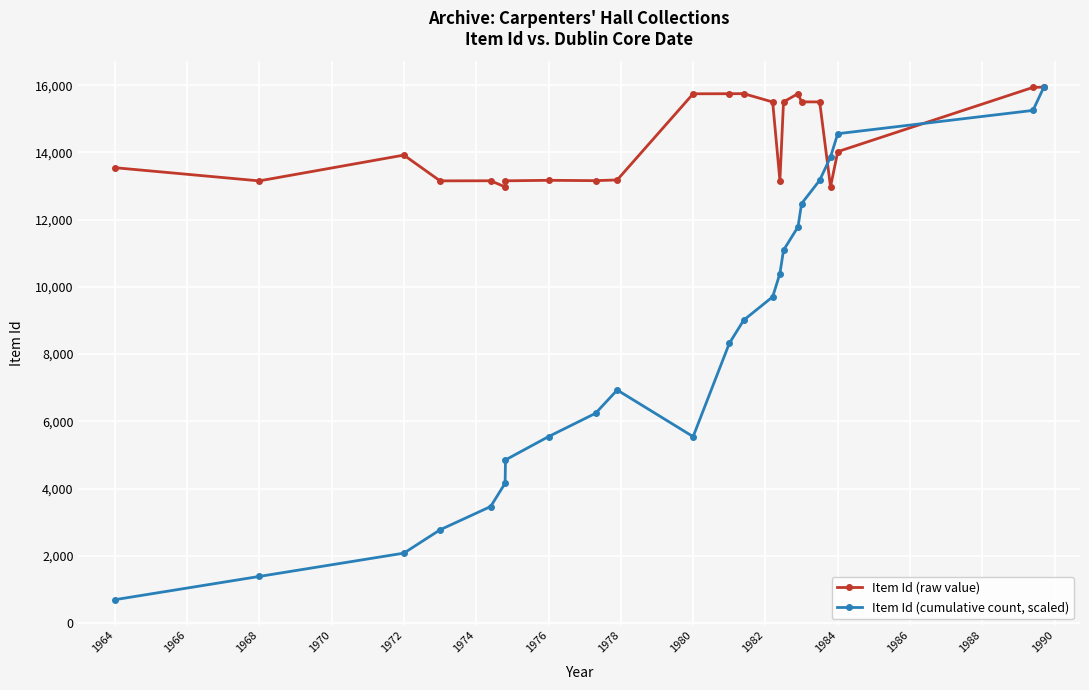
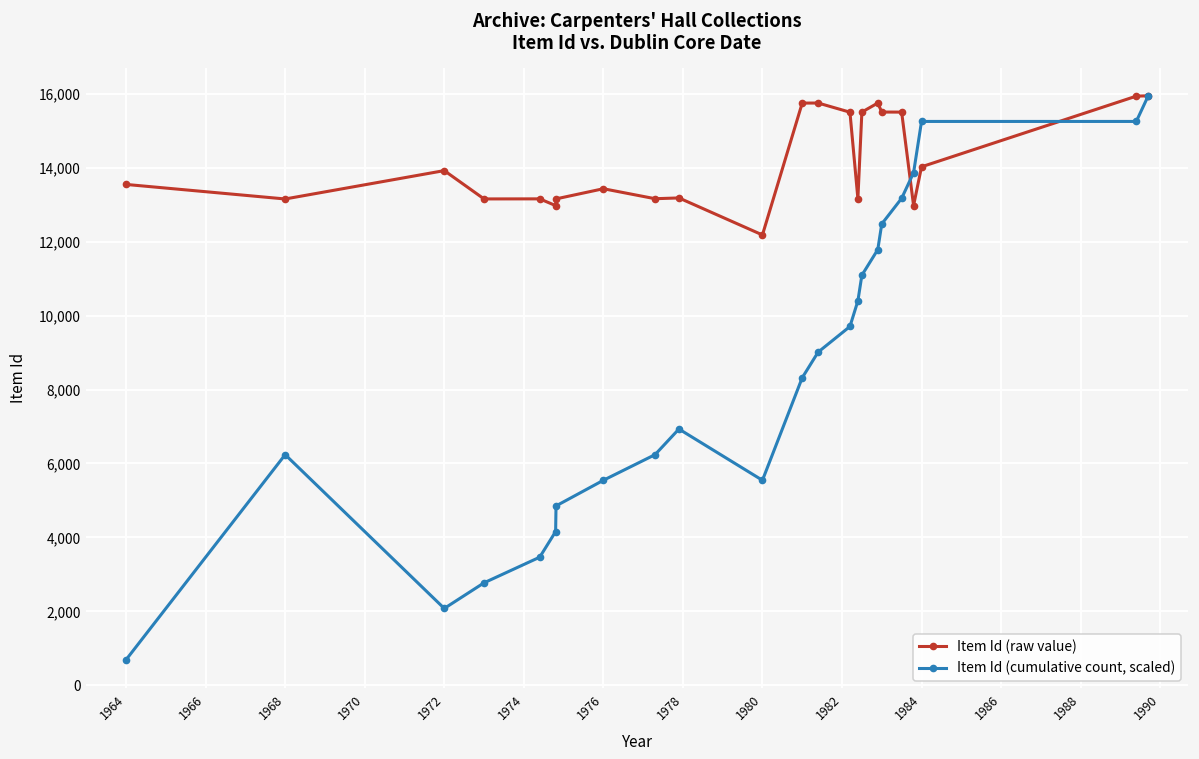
Item Id (cumulative count, scaled), 1968: 1,400 -> 6,200
Item Id (raw value), 1976: 13,200 -> 13,400
Item Id (raw value), 1980: 15,700 -> 12,200
Item Id (cumulative count, scaled), 1984: 14,600 -> 15,300
